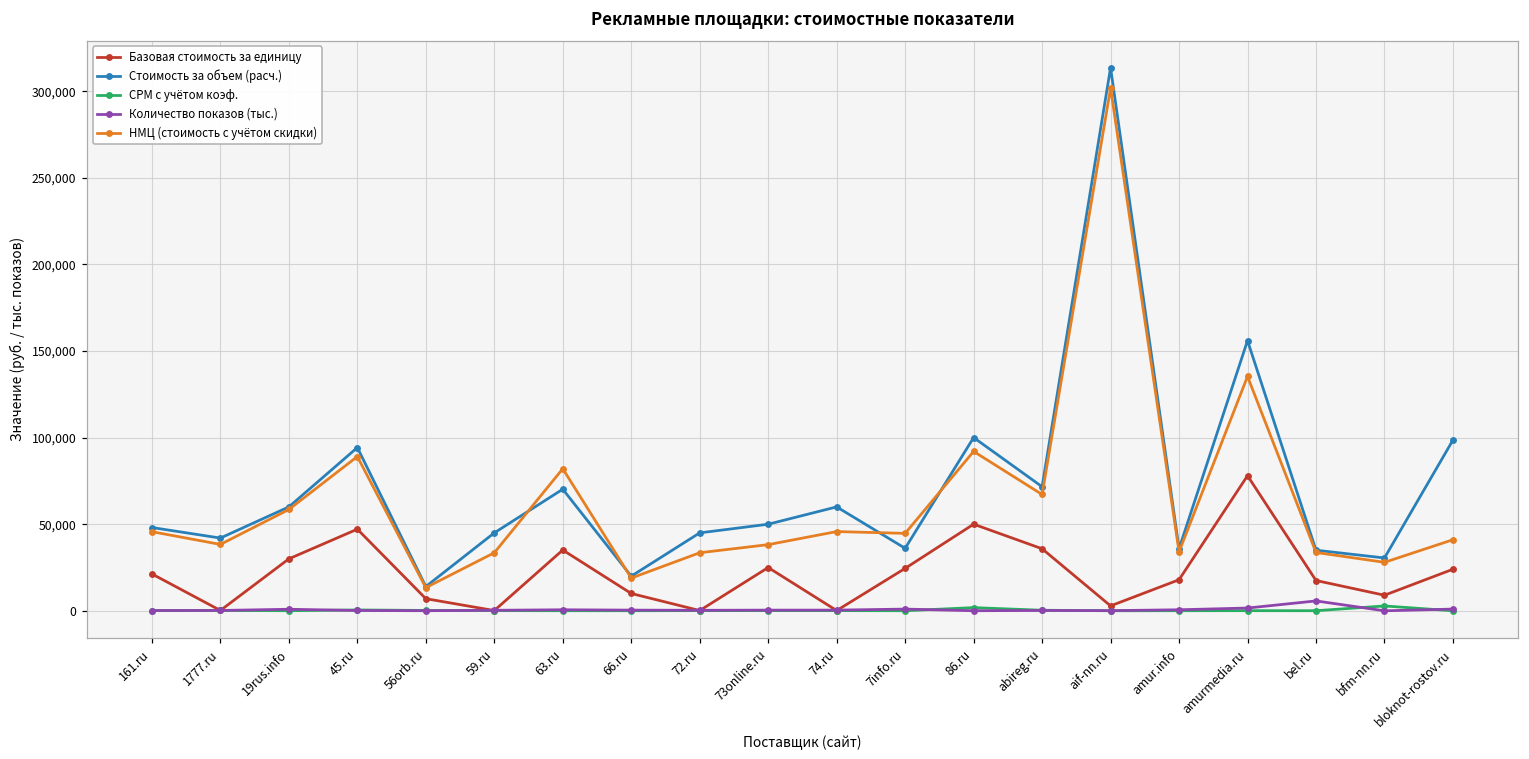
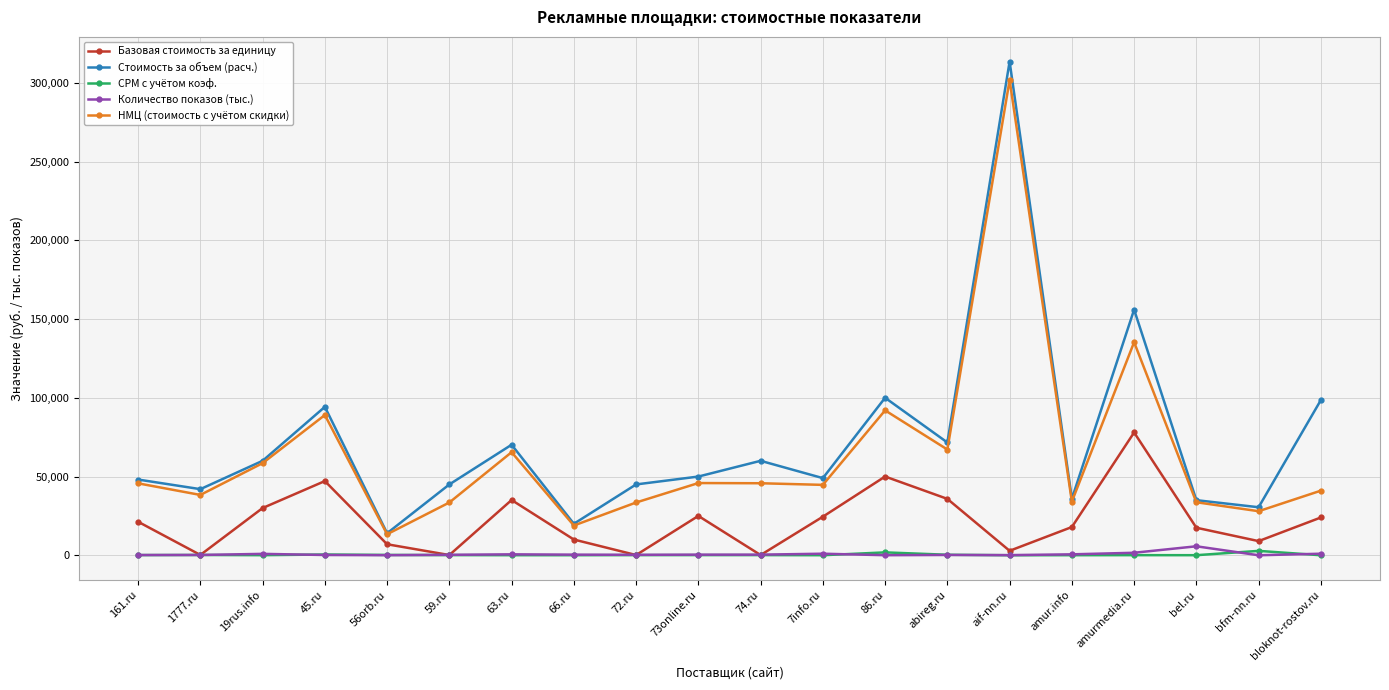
НМЦ (стоимость с учётом скидки), 63.ru: 82,000 -> 65,000
НМЦ (стоимость с учётом скидки), 73online.ru: 38,000 -> 46,000
Стоимость за объем (расч.), 7info.ru: 36,000 -> 49,000
